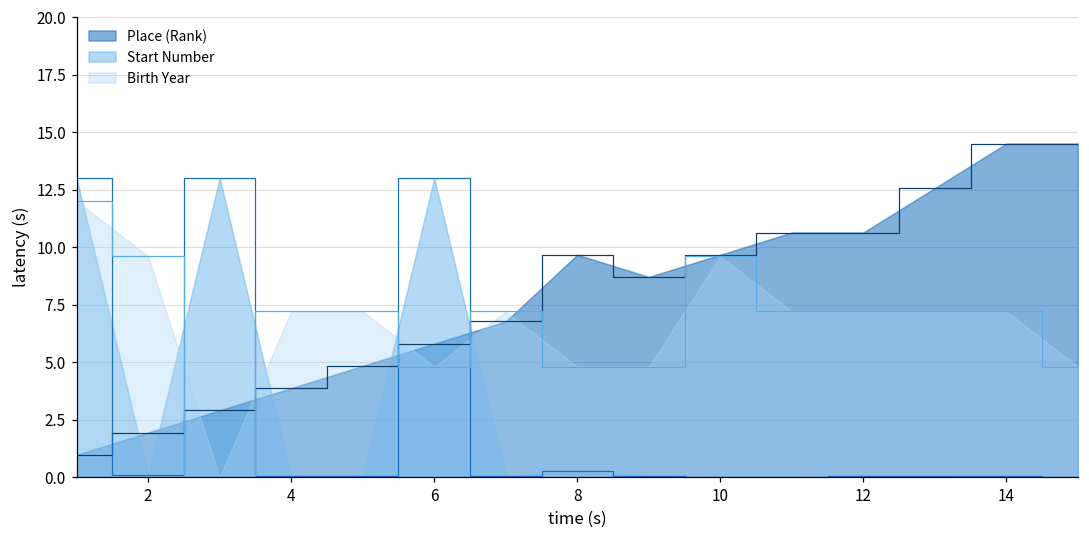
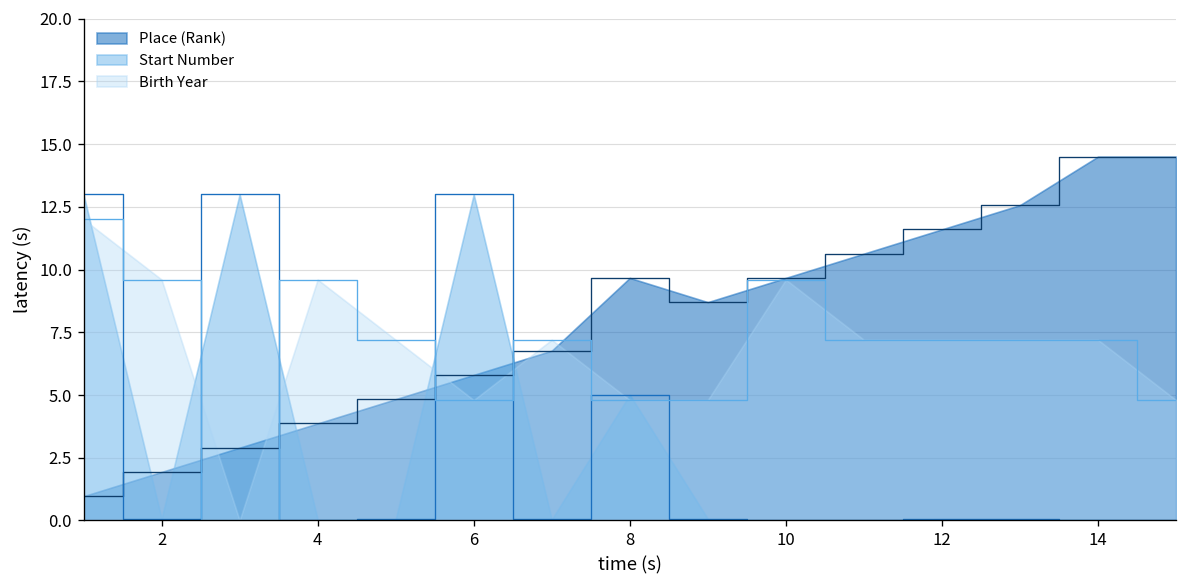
Birth Year, 4: 7.2 -> 9.6
Start Number, 8: 0.2 -> 5.0
Place (Rank), 12: 10.6 -> 11.6
